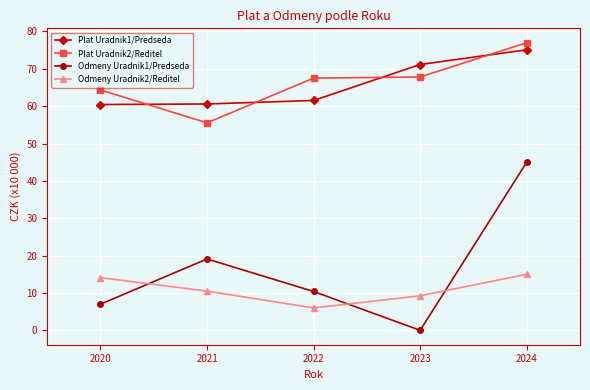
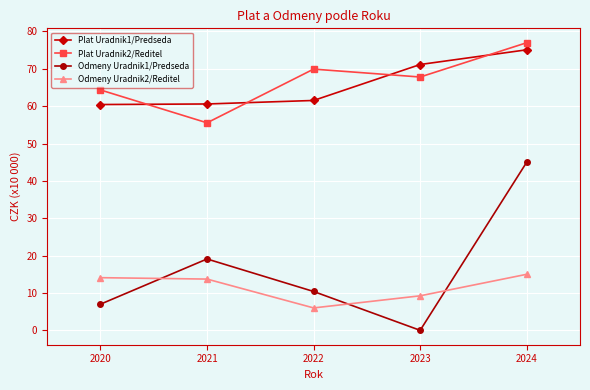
Odmeny Uradnik2/Reditel, 2021: 11 -> 14
Plat Uradnik2/Reditel, 2022: 68 -> 70
